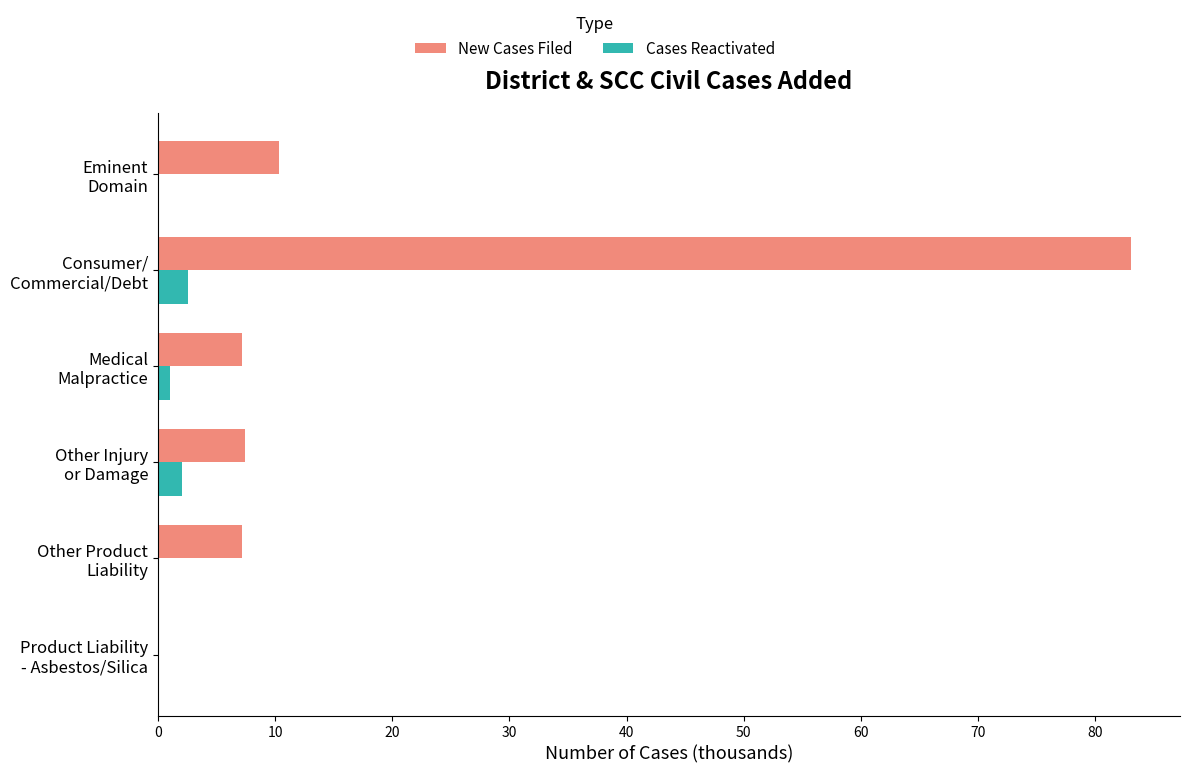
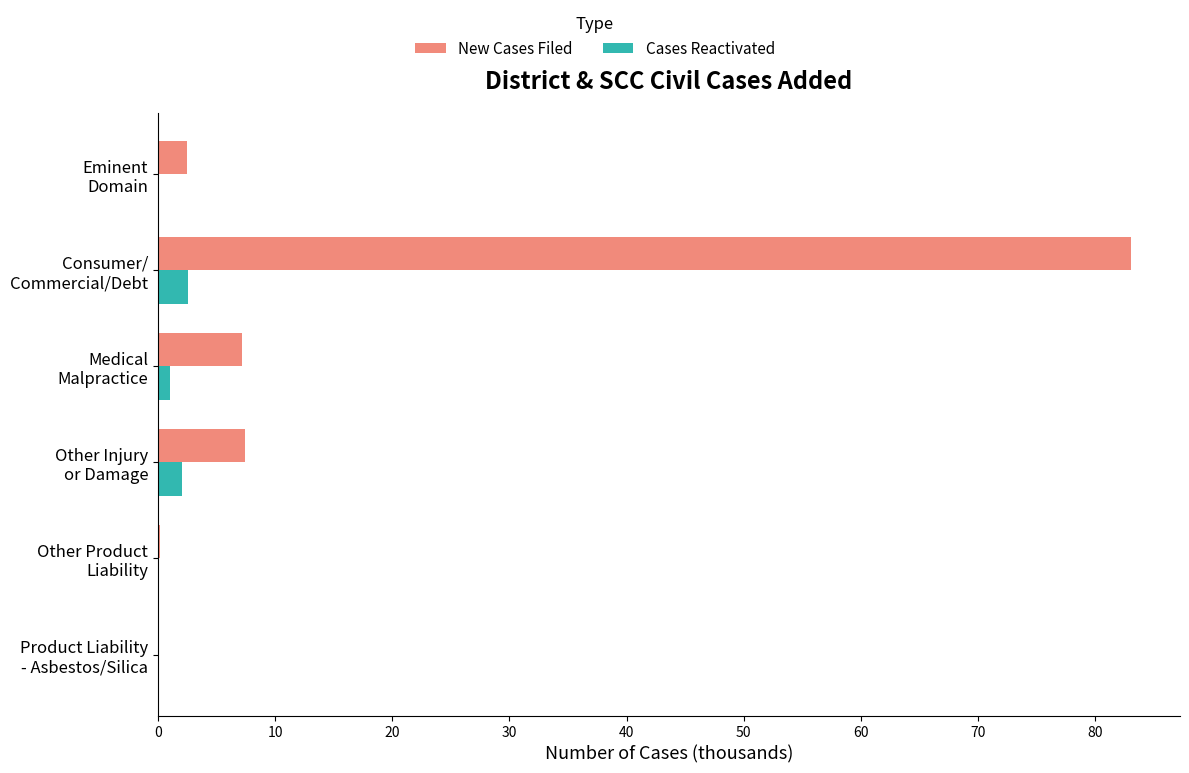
New Cases Filed, Eminent Domain: 10.3 -> 2.5
New Cases Filed, Other Product Liability: 7.2 -> 0.2
